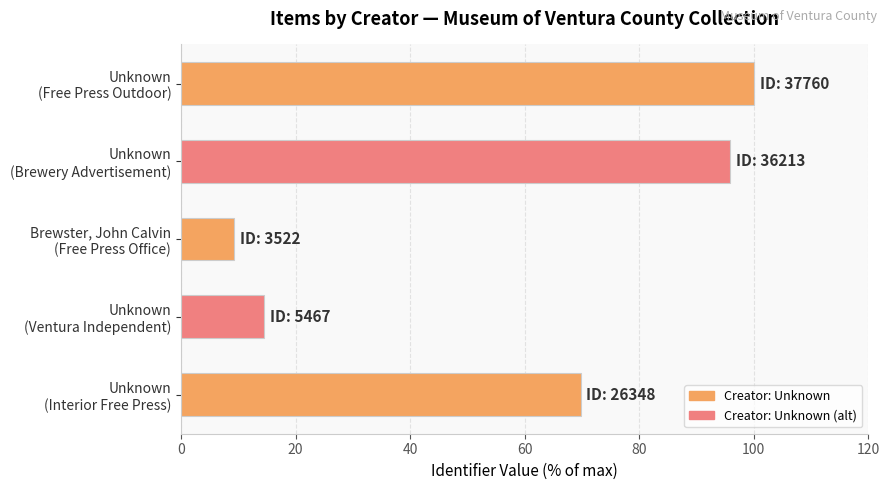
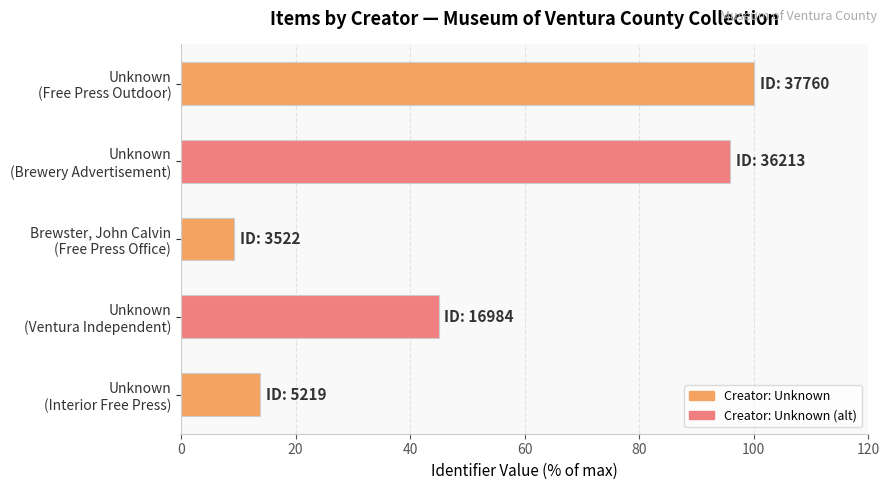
Unknown (Ventura Independent): 5467 -> 16984
Unknown (Interior Free Press): 26348 -> 5219
